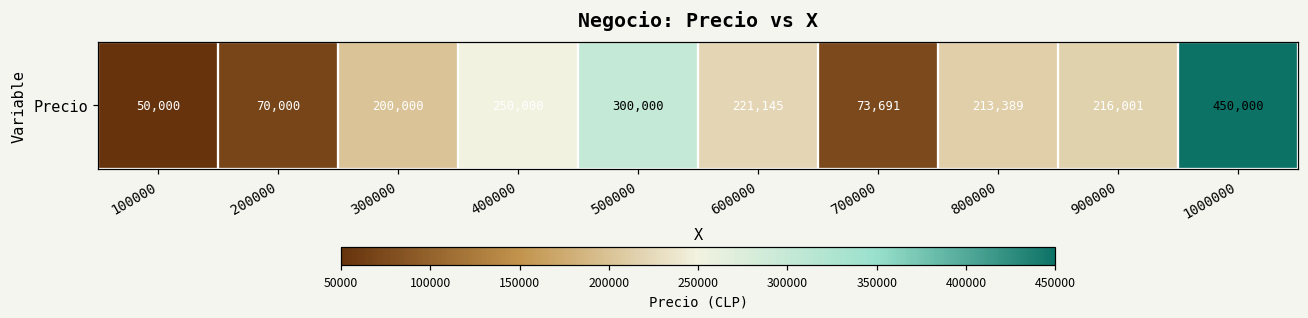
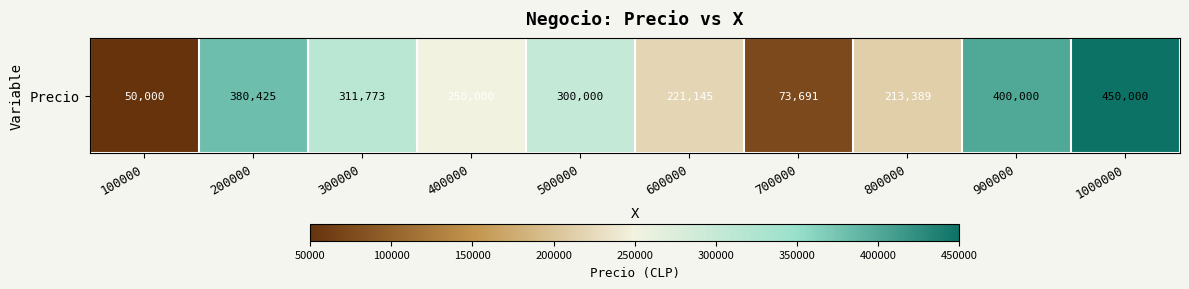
Precio, 200000: 70,000 -> 380,425
Precio, 300000: 200,000 -> 311,773
Precio, 900000: 216,001 -> 400,000
